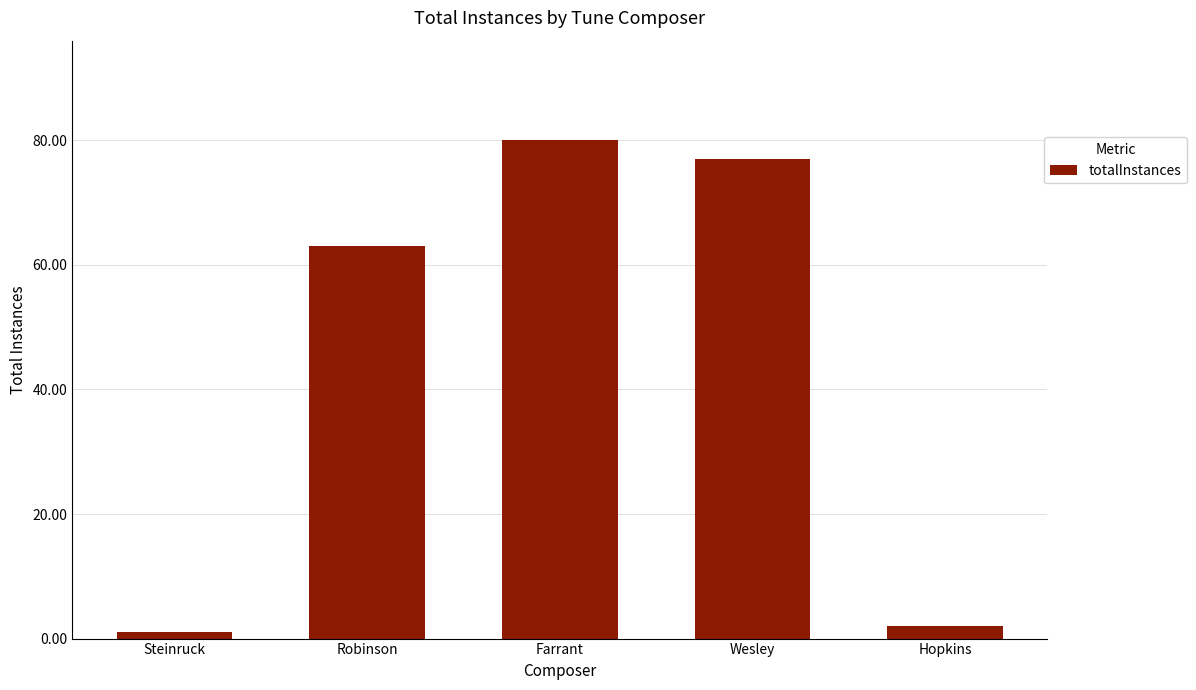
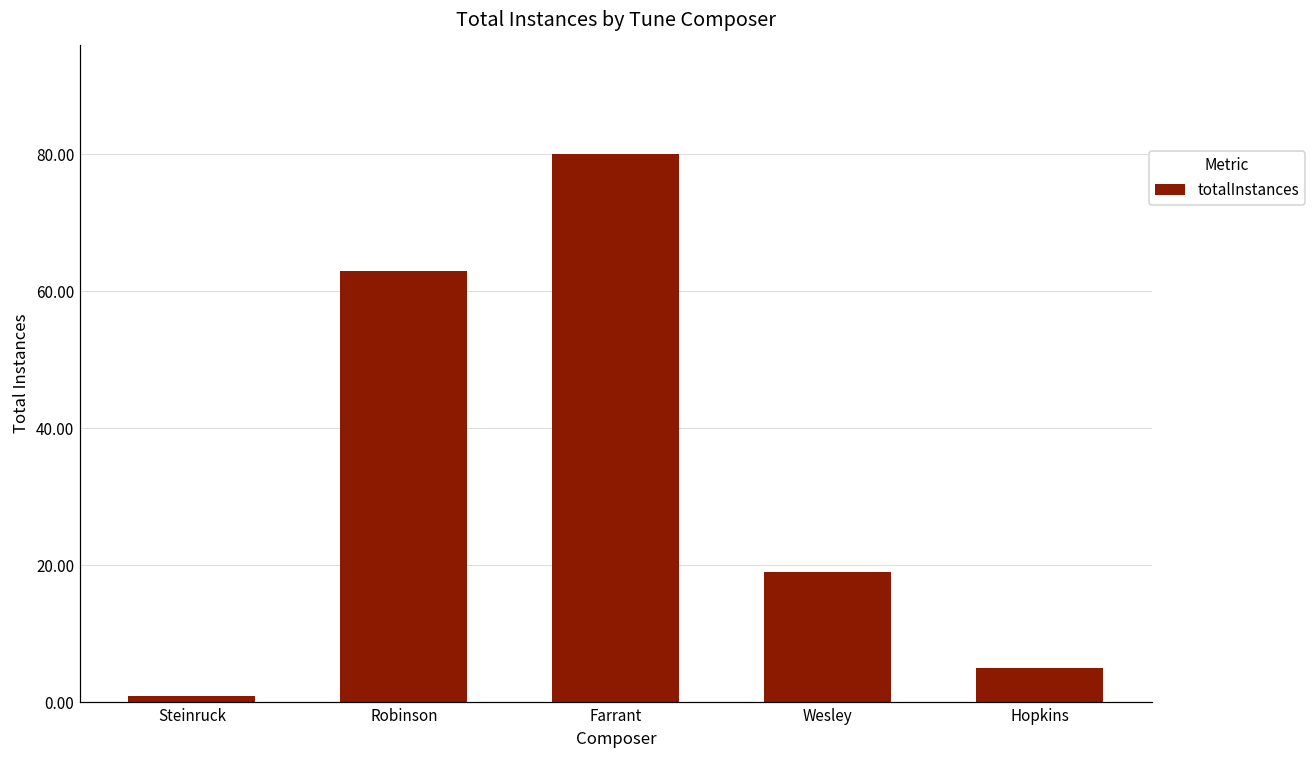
Wesley: 77 -> 19
Hopkins: 2 -> 5
